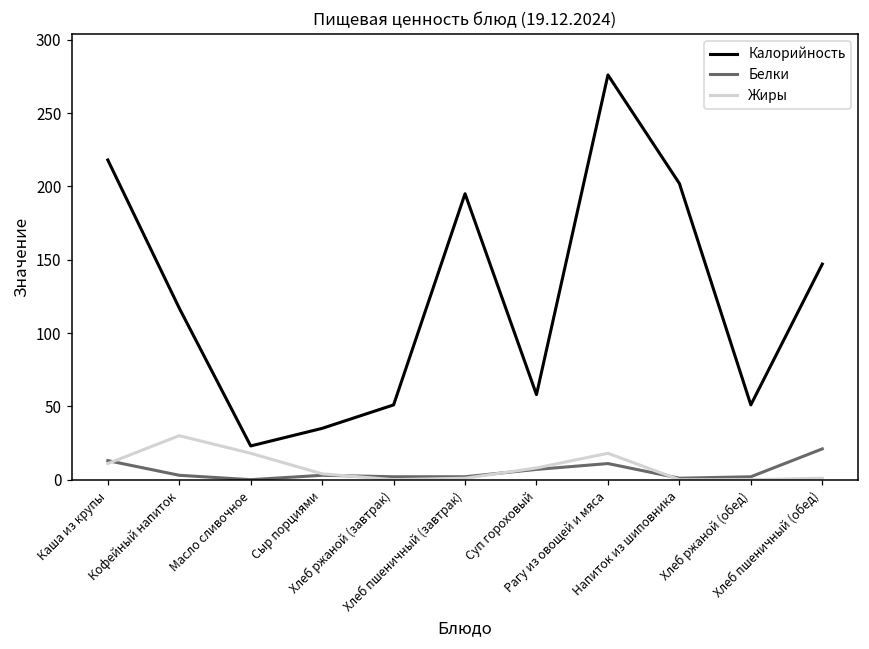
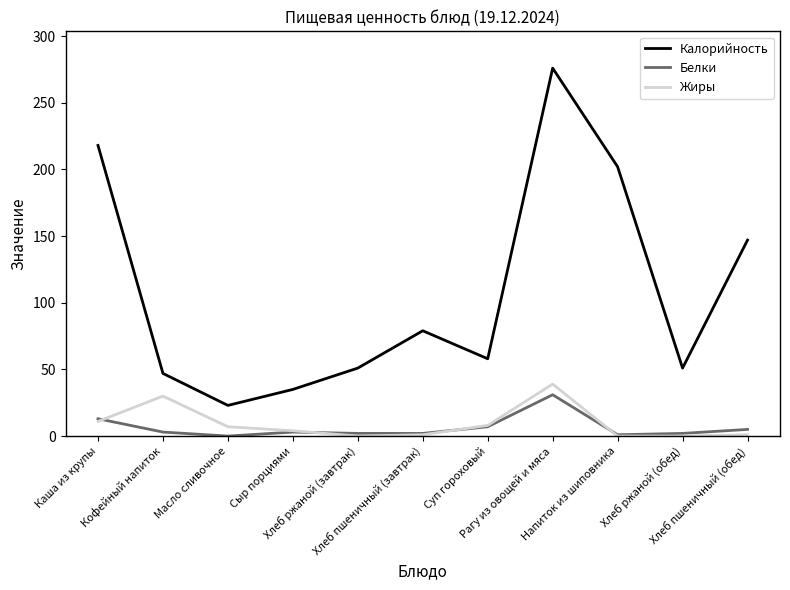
Калорийность, Кофейный напиток: 117 -> 47
Жиры, Масло сливочное: 18 -> 7
Калорийность, Хлеб пшеничный (завтрак): 195 -> 79
Белки, Рагу из овощей и мяса: 11 -> 31
Жиры, Рагу из овощей и мяса: 18 -> 39
Белки, Хлеб пшеничный (обед): 21 -> 5
